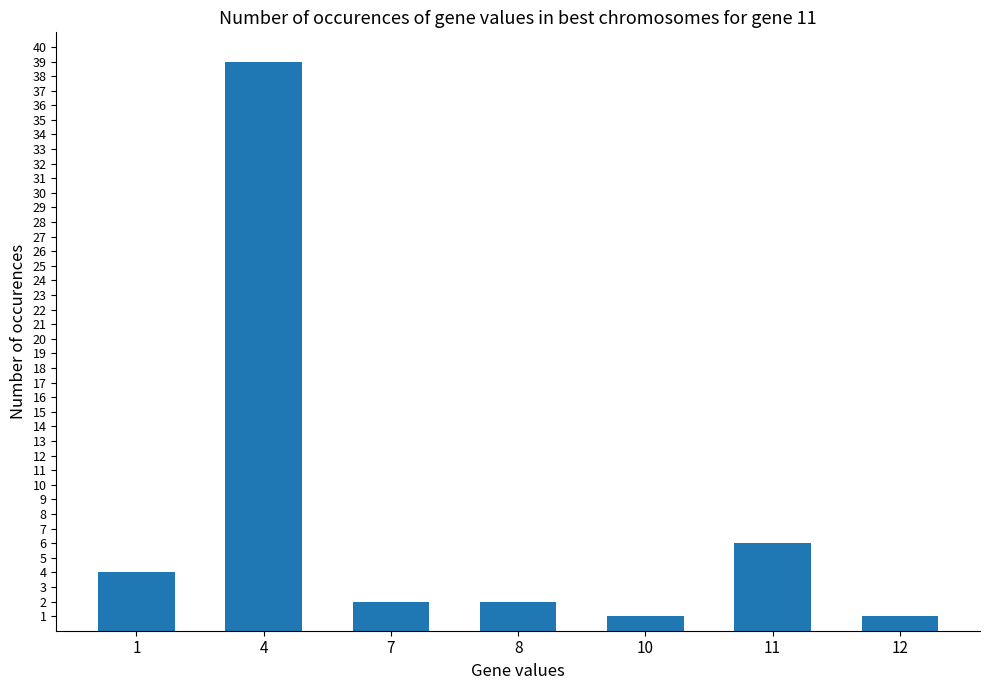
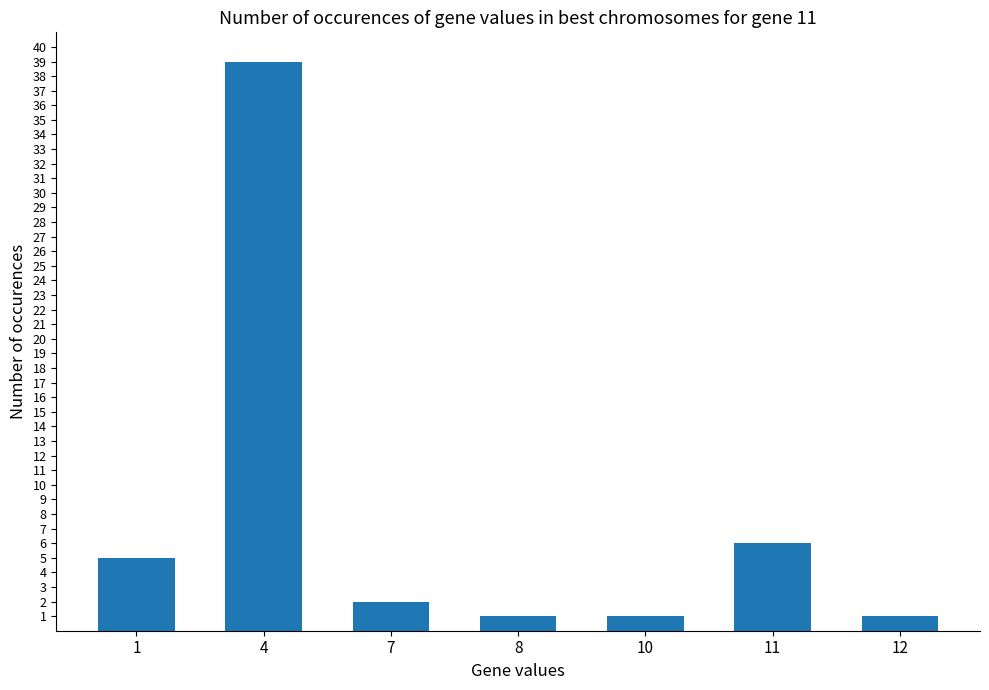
1: 4 -> 5
8: 2 -> 1
